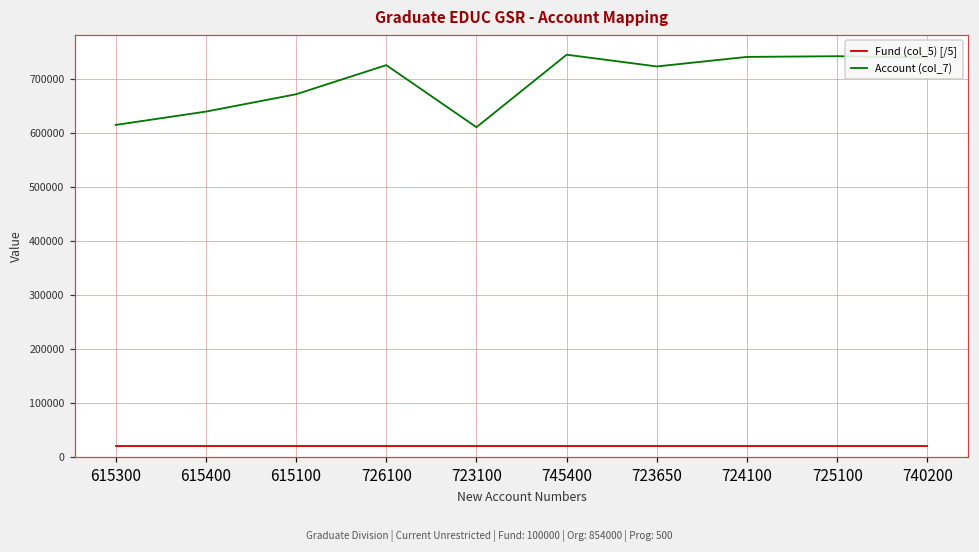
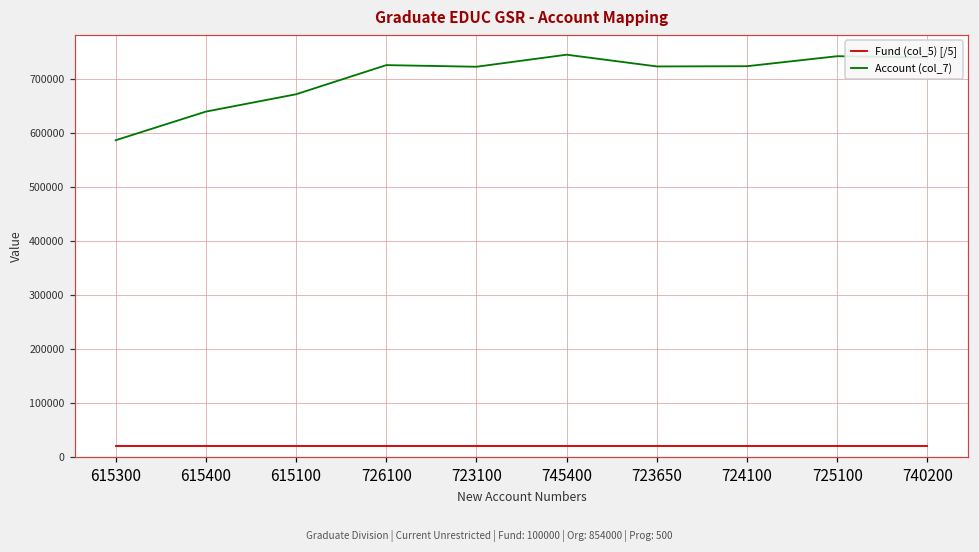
Account (col_7), 615300: 620000 -> 590000
Account (col_7), 723100: 610000 -> 720000
Account (col_7), 724100: 740000 -> 720000
